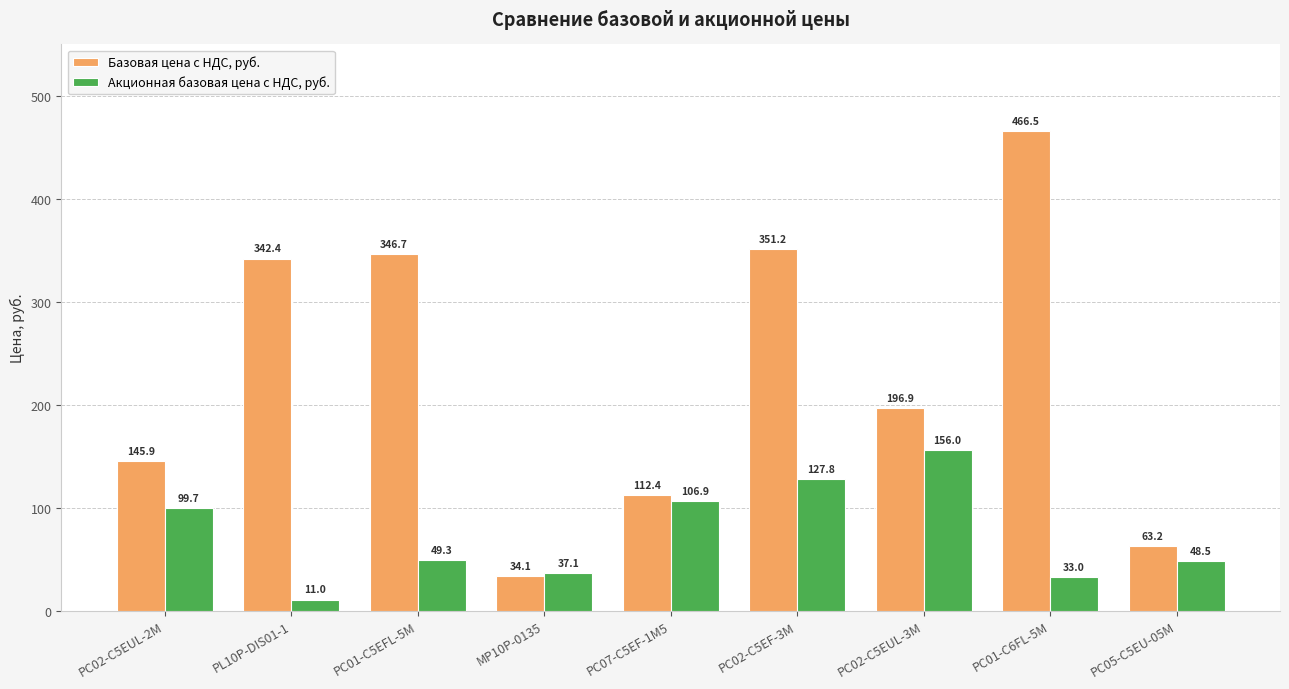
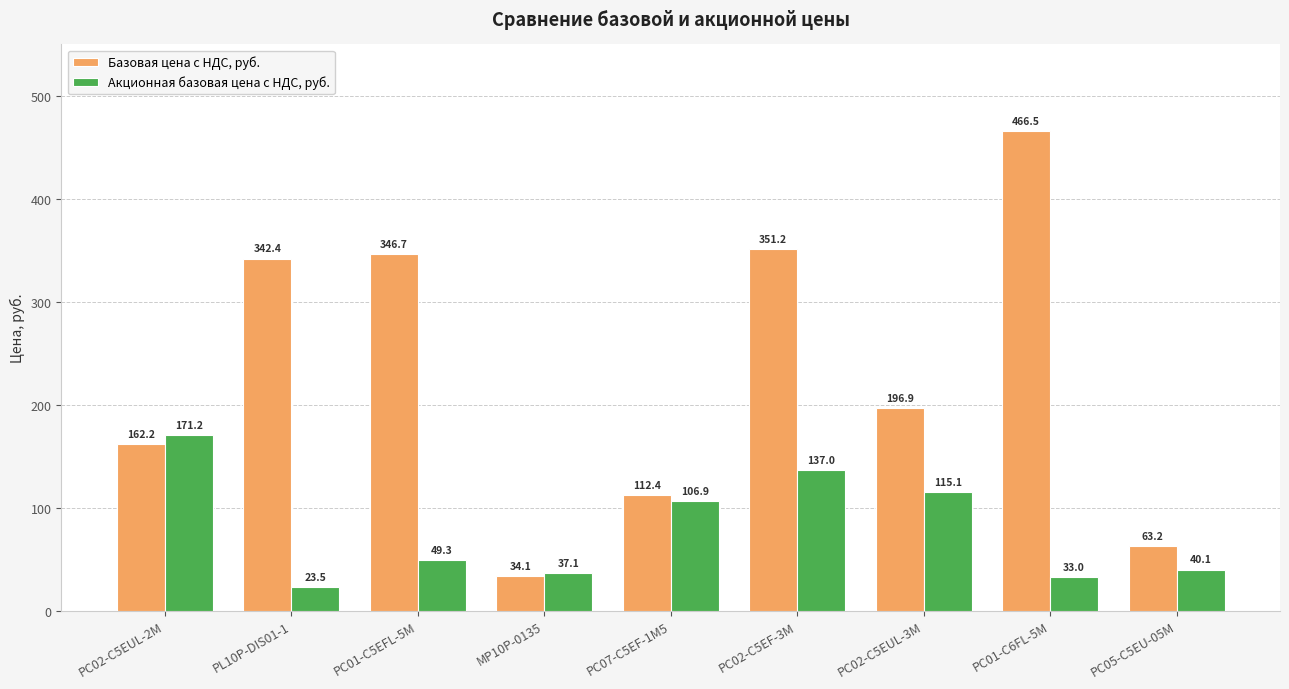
Базовая цена с НДС, руб., PC02-C5EUL-2M: 145.9 -> 162.2
Акционная базовая цена с НДС, руб., PC02-C5EUL-2M: 99.7 -> 171.2
Акционная базовая цена с НДС, руб., PL10P-DIS01-1: 11.0 -> 23.5
Акционная базовая цена с НДС, руб., PC02-C5EF-3M: 127.8 -> 137.0
Акционная базовая цена с НДС, руб., PC02-C5EUL-3M: 156.0 -> 115.1
Акционная базовая цена с НДС, руб., PC05-C5EU-05M: 48.5 -> 40.1
